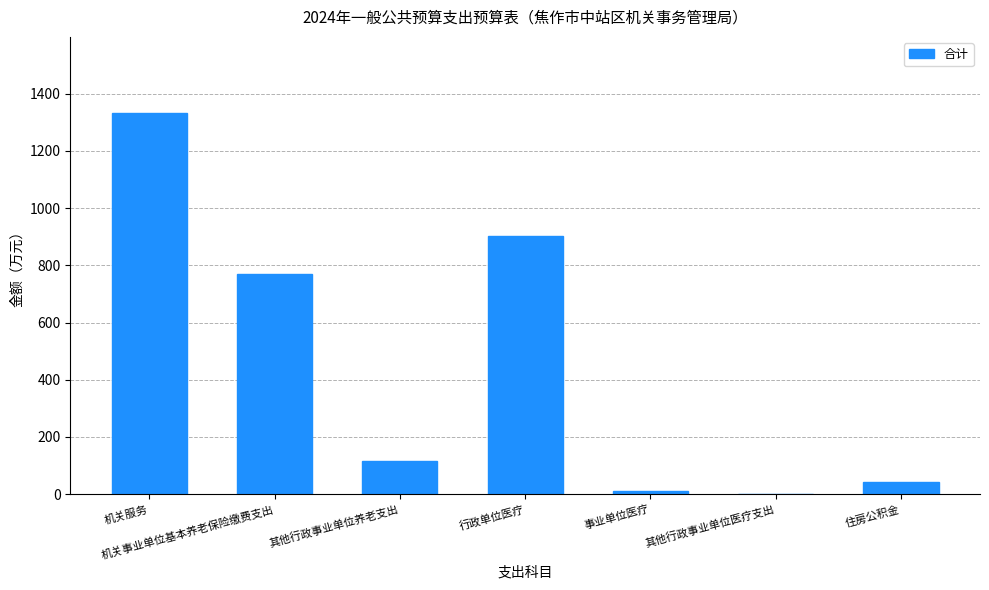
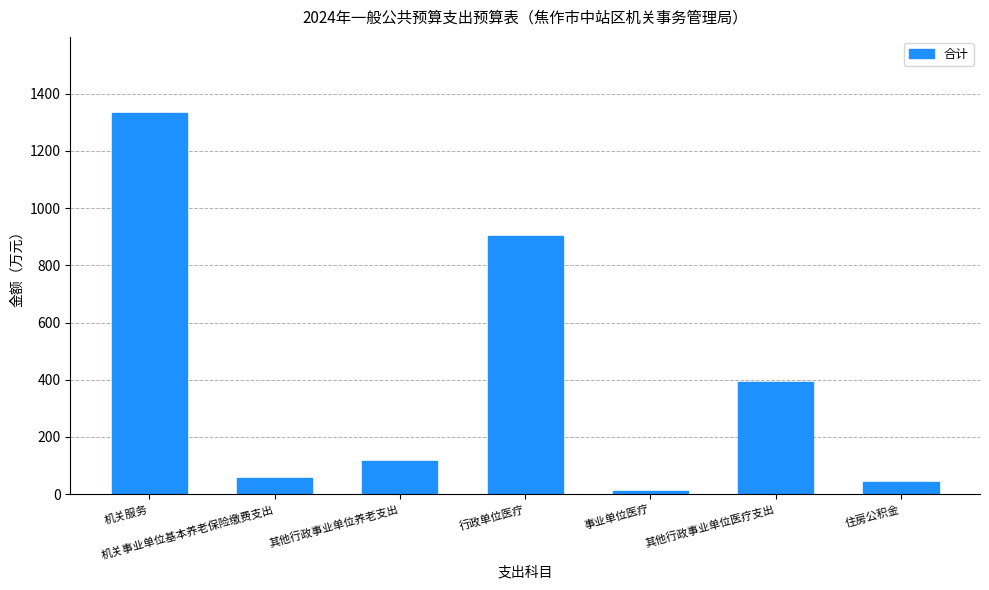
机关事业单位基本养老保险缴费支出: 770 -> 60
其他行政事业单位医疗支出: 0 -> 390
